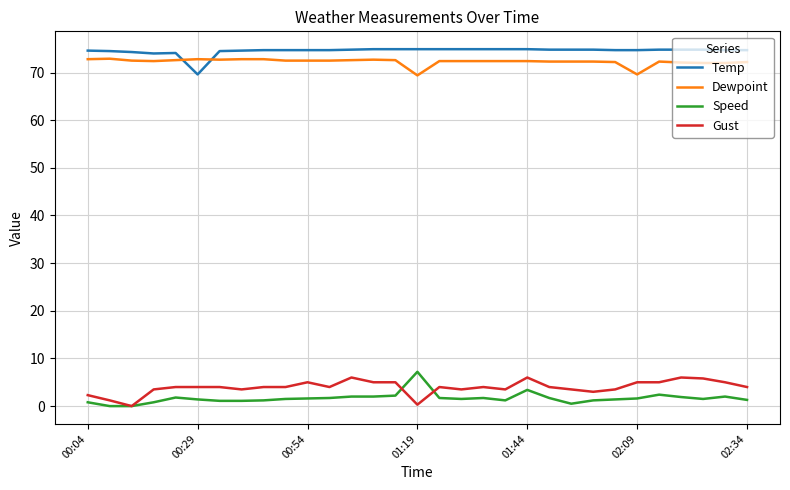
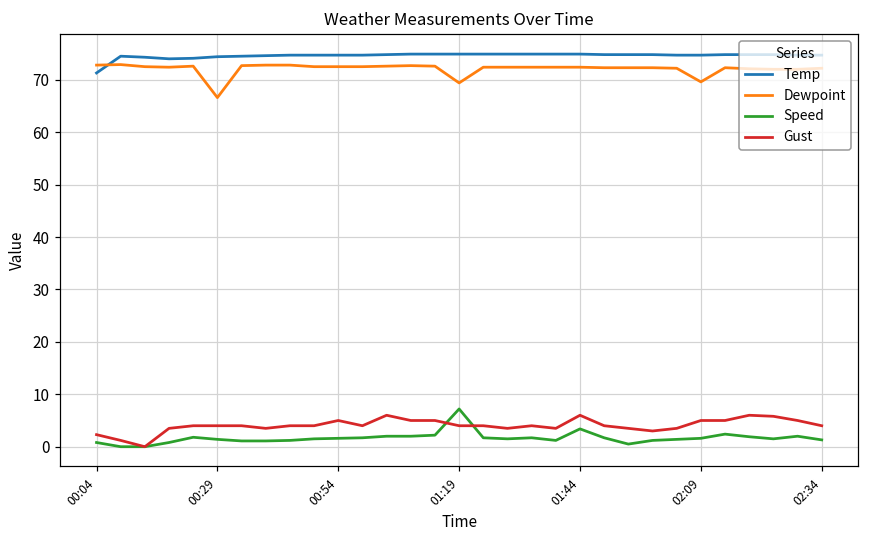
Temp, 00:04: 75 -> 71
Temp, 00:29: 70 -> 74
Dewpoint, 00:29: 73 -> 67
Gust, 01:19: 0 -> 4
